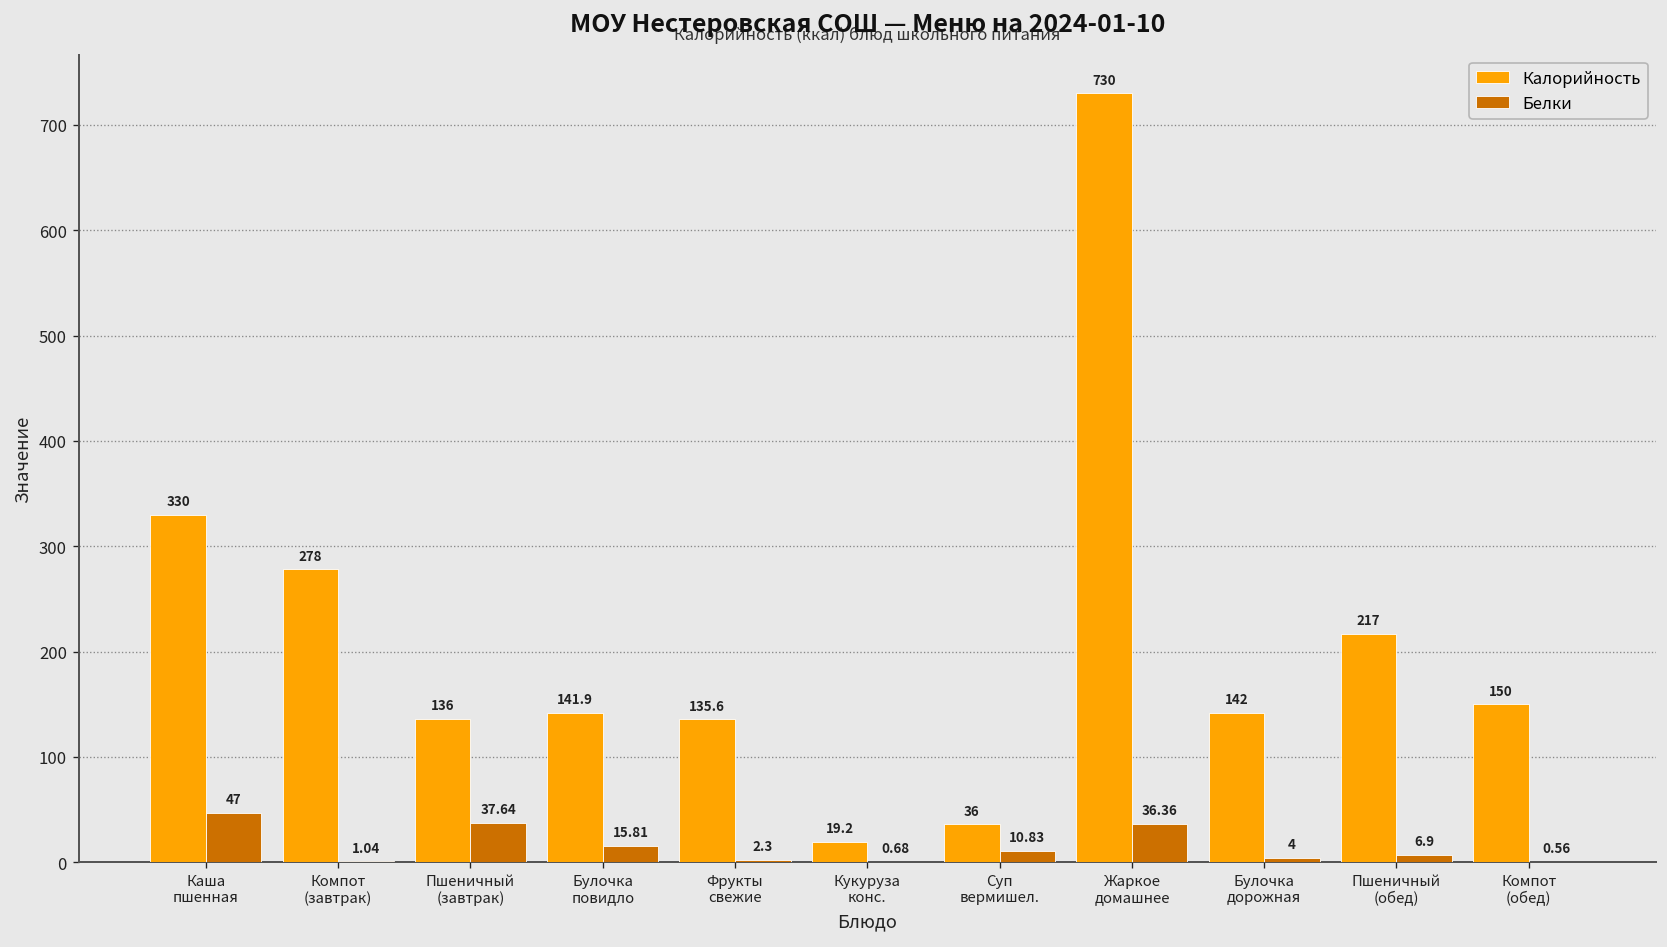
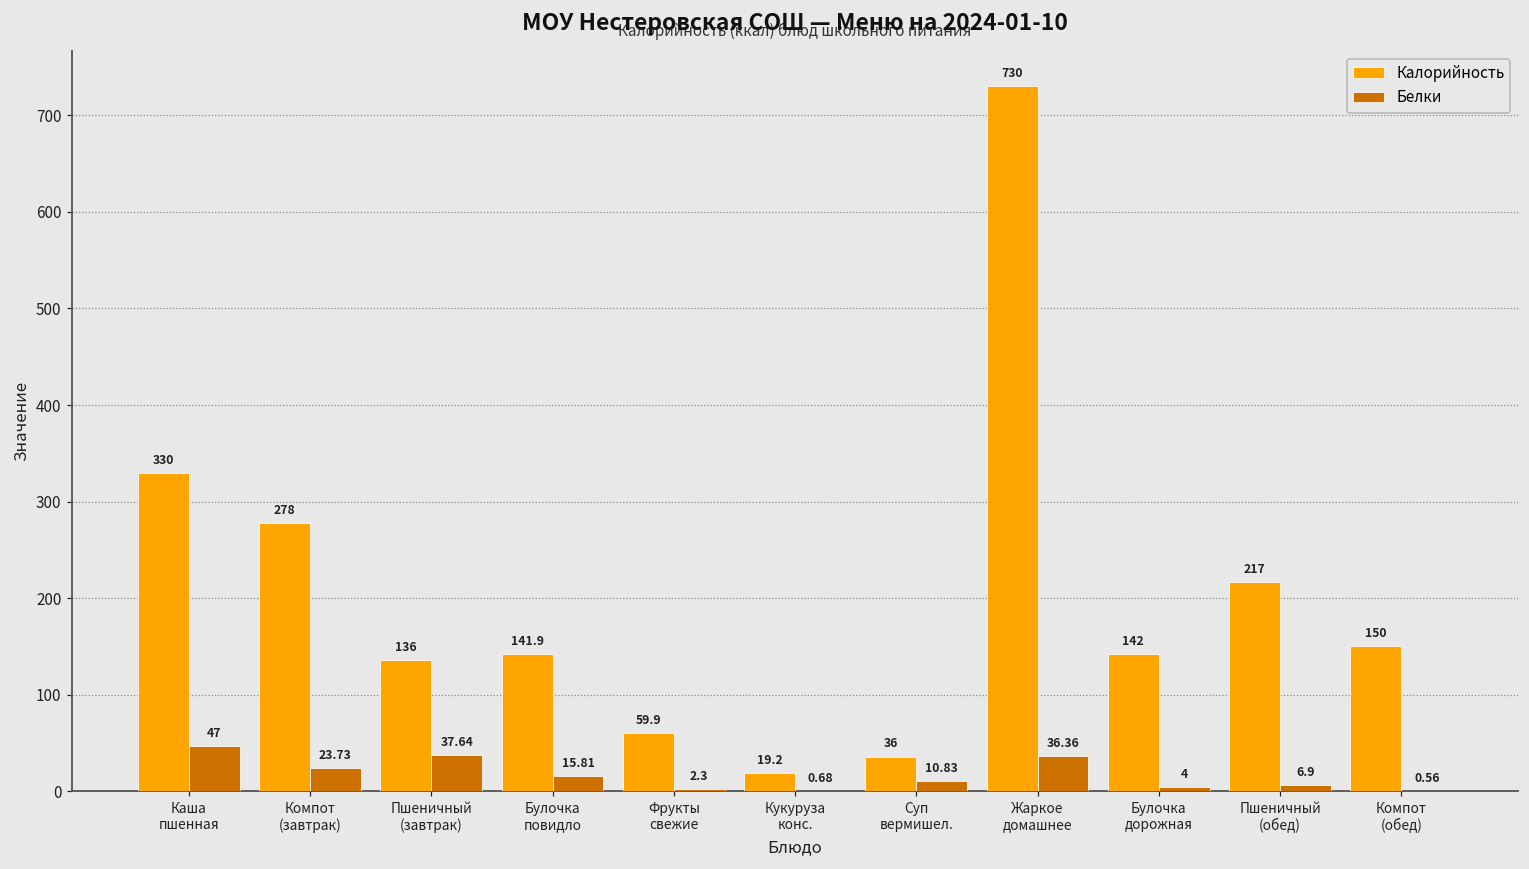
Белки, Компот (завтрак): 1.04 -> 23.73
Калорийность, Фрукты свежие: 135.6 -> 59.9
